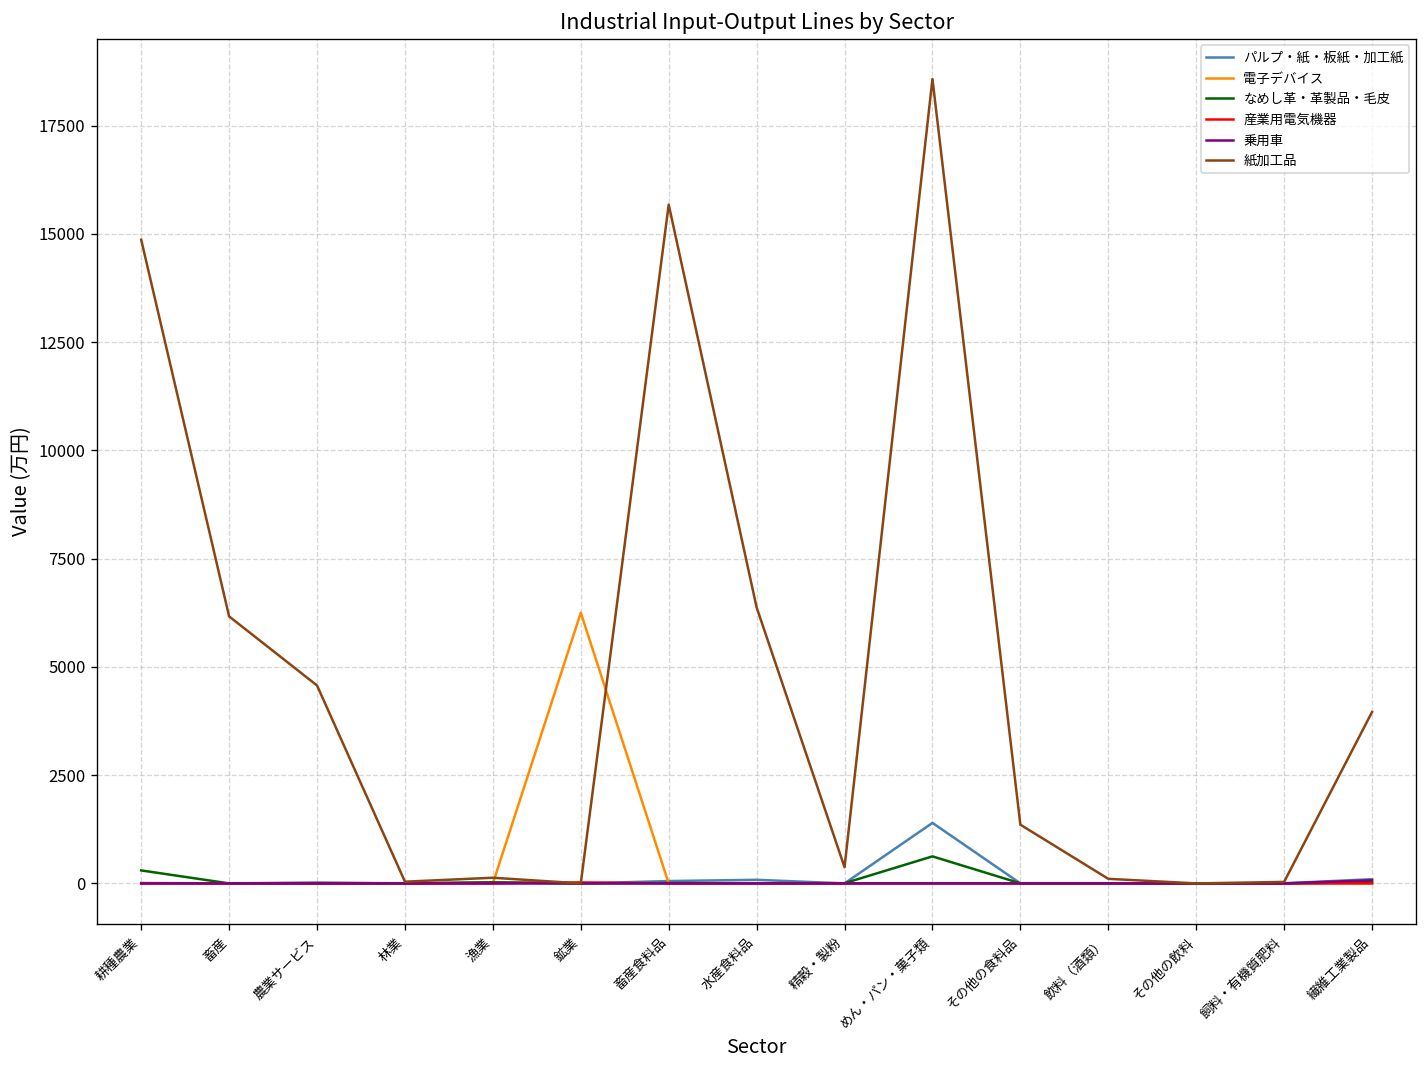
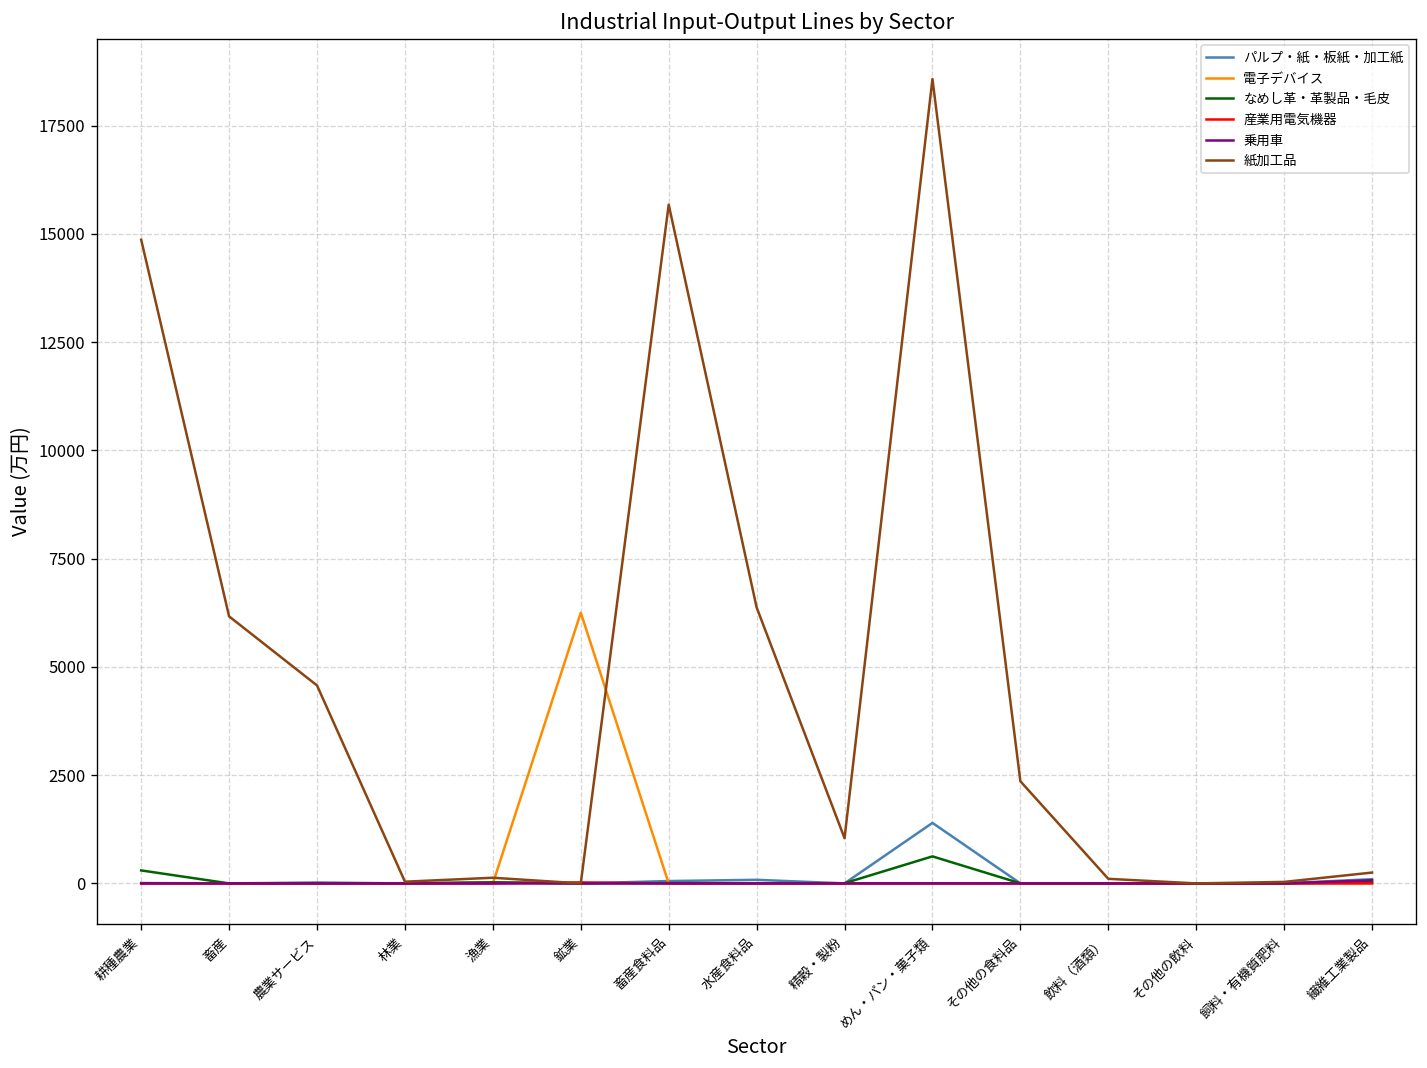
紙加工品, 精穀・製粉: 400 -> 1000
紙加工品, その他の食料品: 1400 -> 2400
紙加工品, 繊維工業製品: 4000 -> 300
